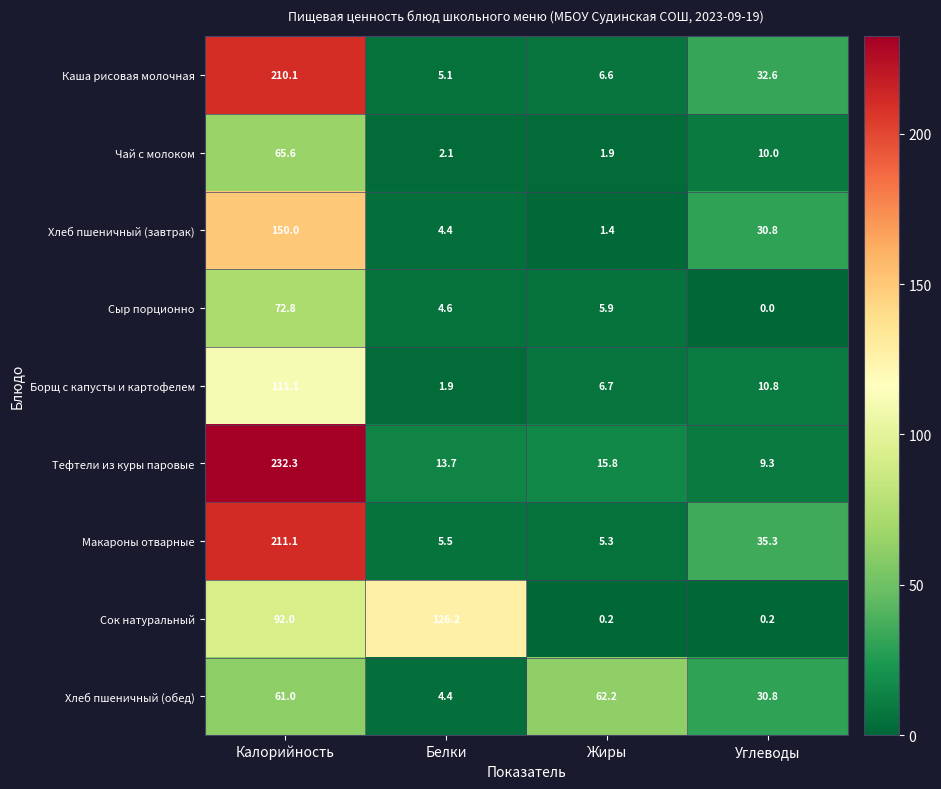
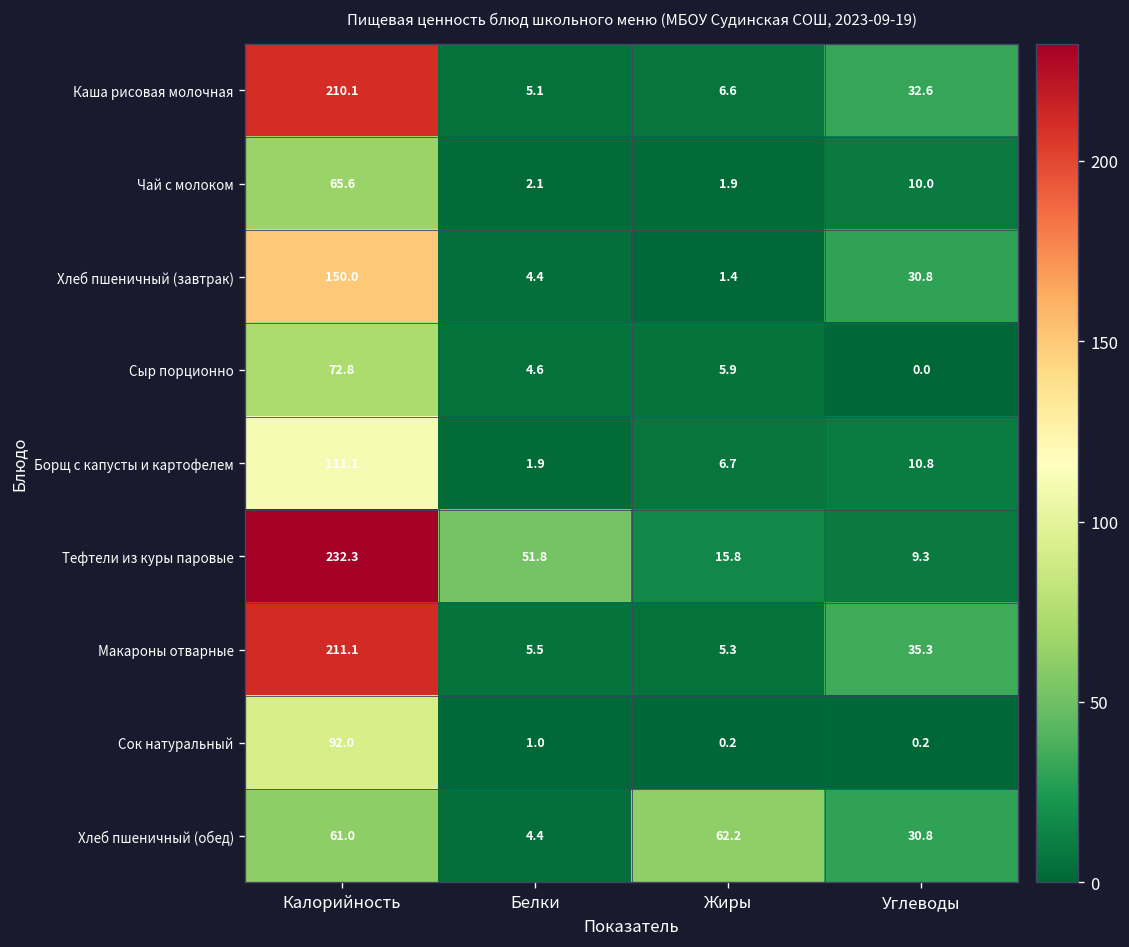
Тефтели из куры паровые, Белки: 13.7 -> 51.8
Сок натуральный, Белки: 126.2 -> 1.0
